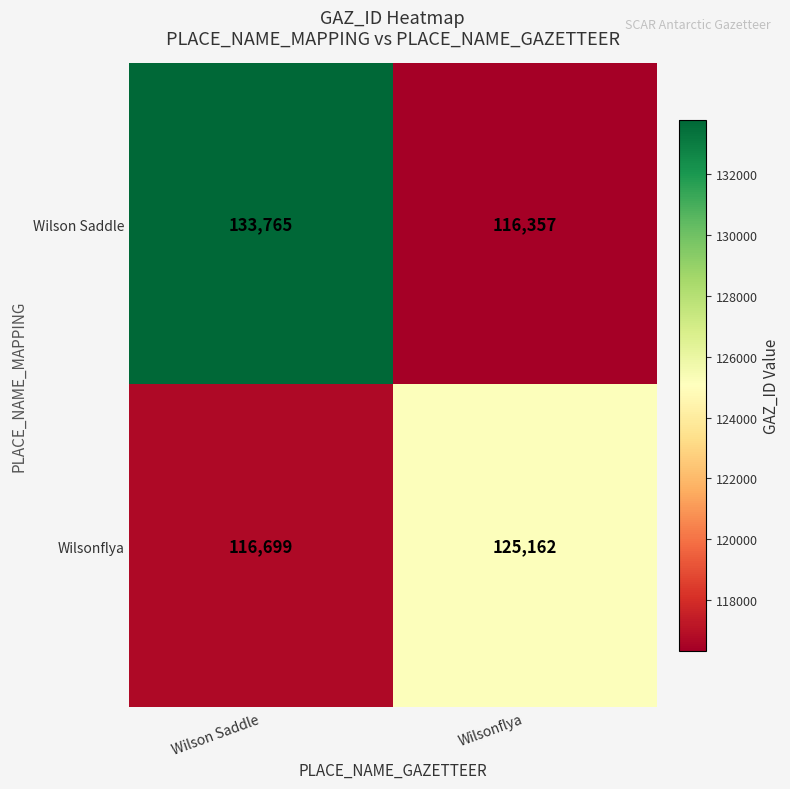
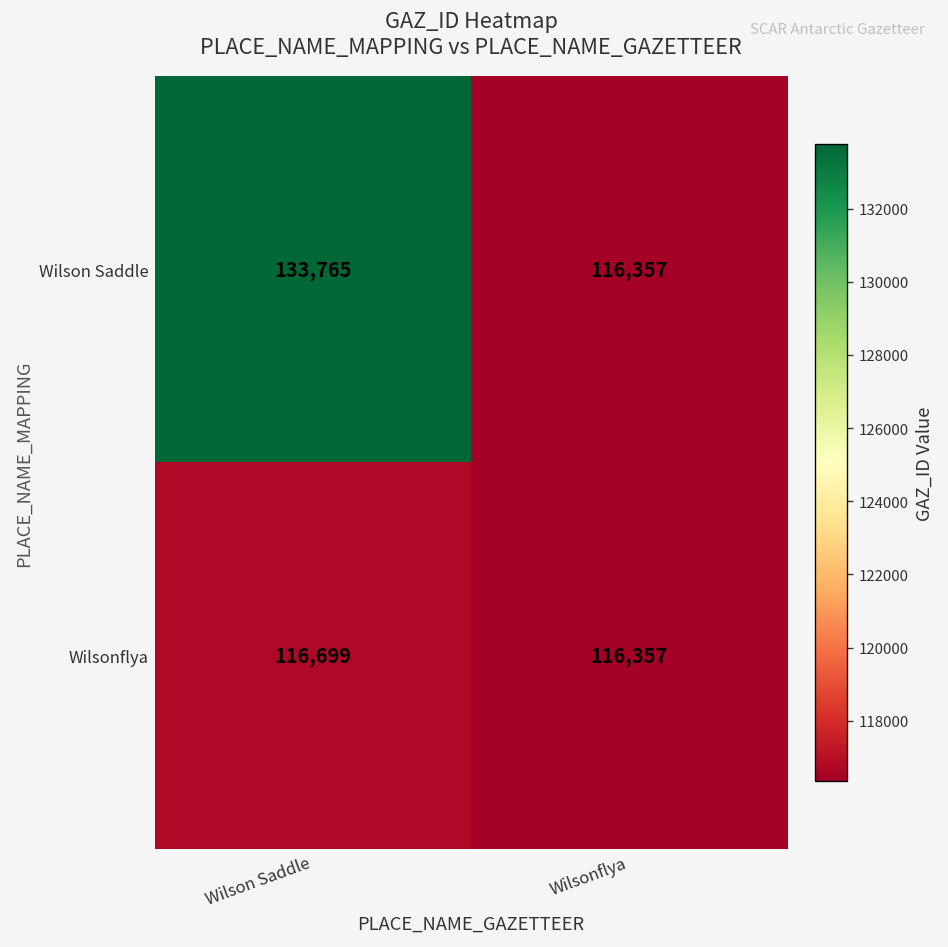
Wilsonflya, Wilsonflya: 125,162 -> 116,357
